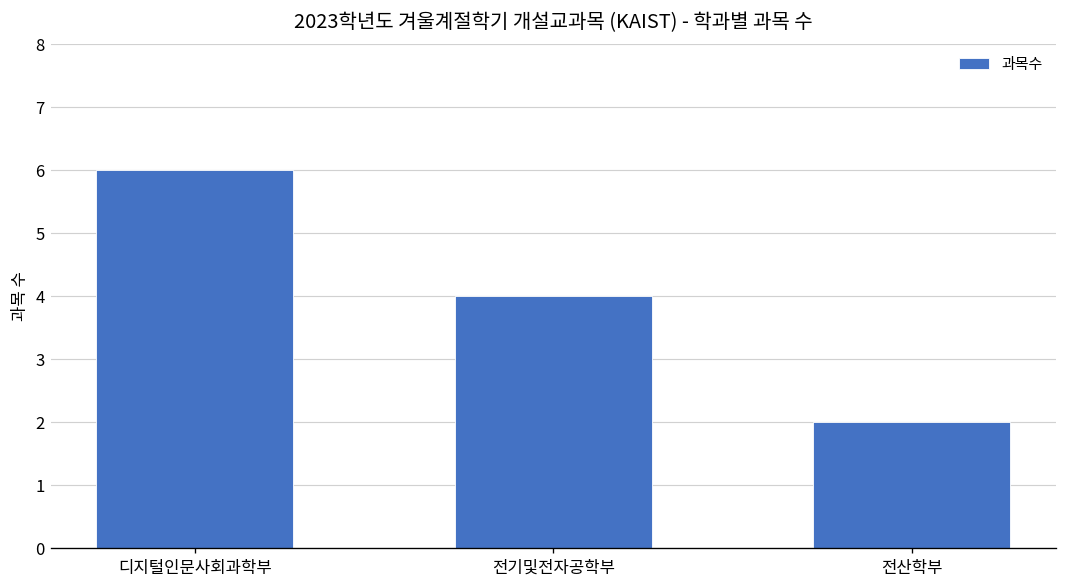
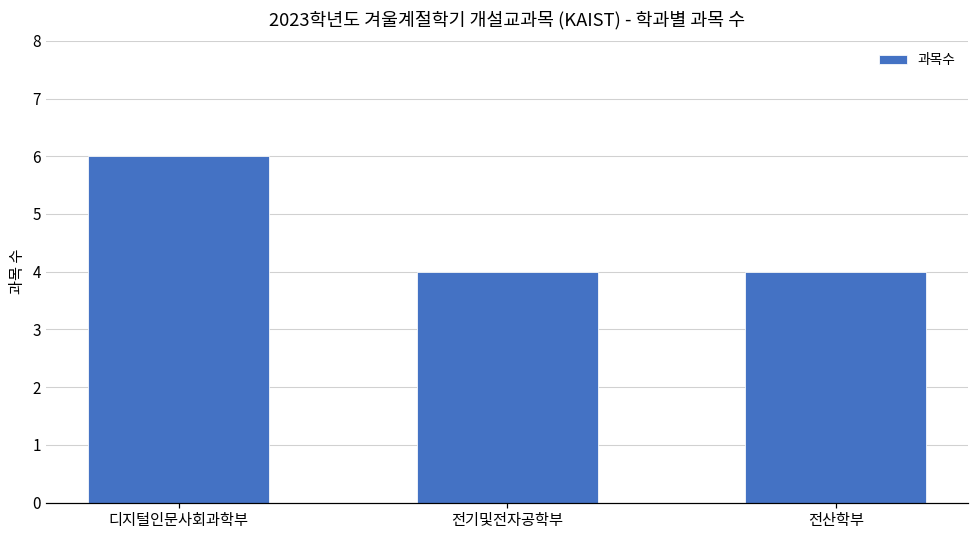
전산학부: 2 -> 4
